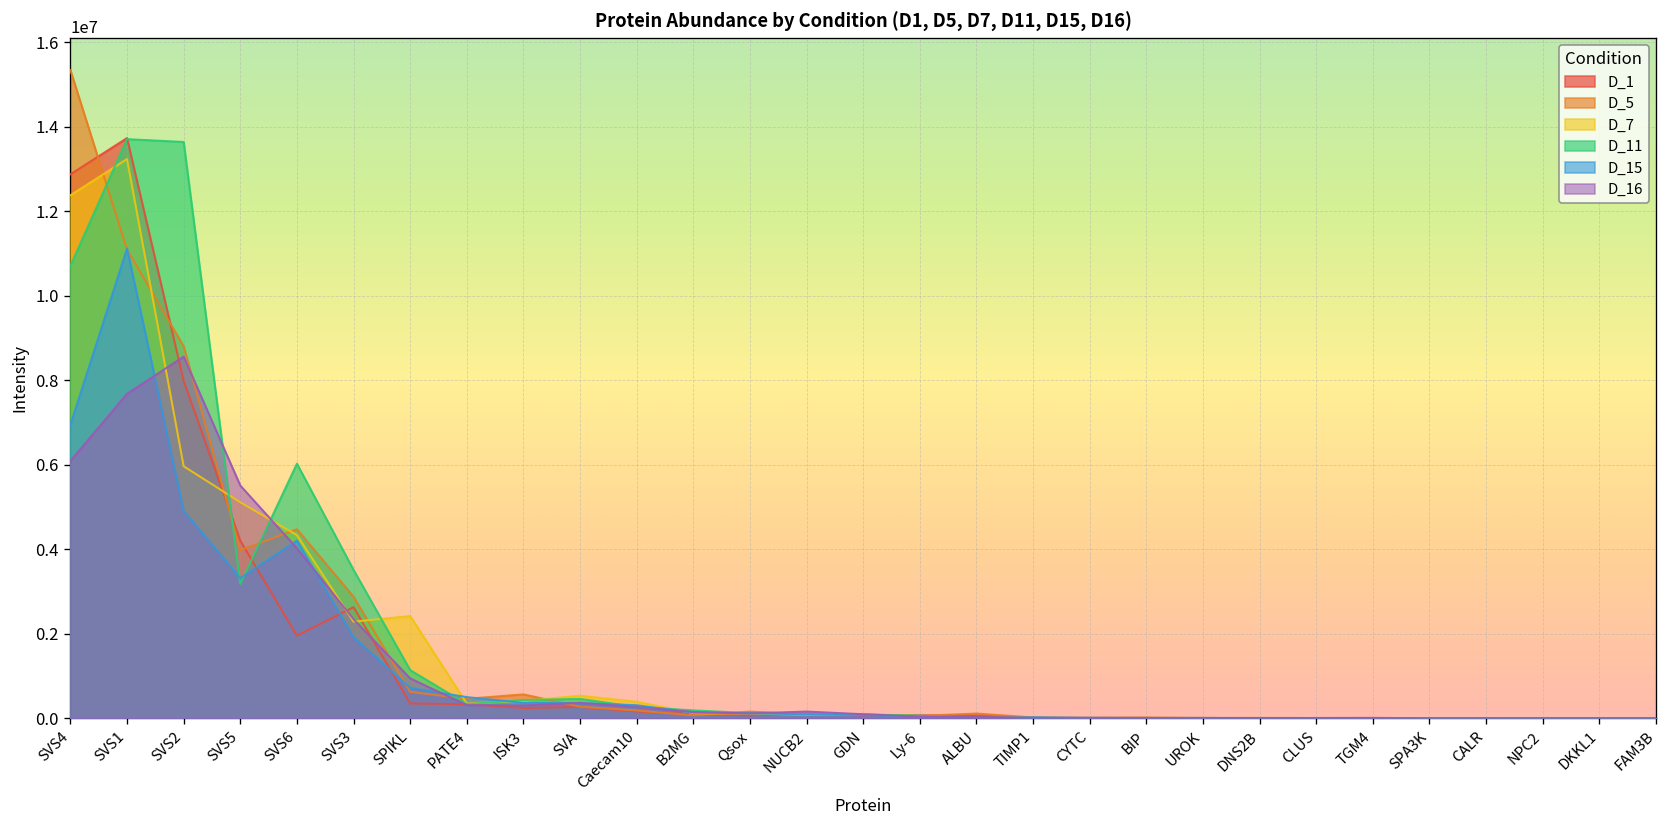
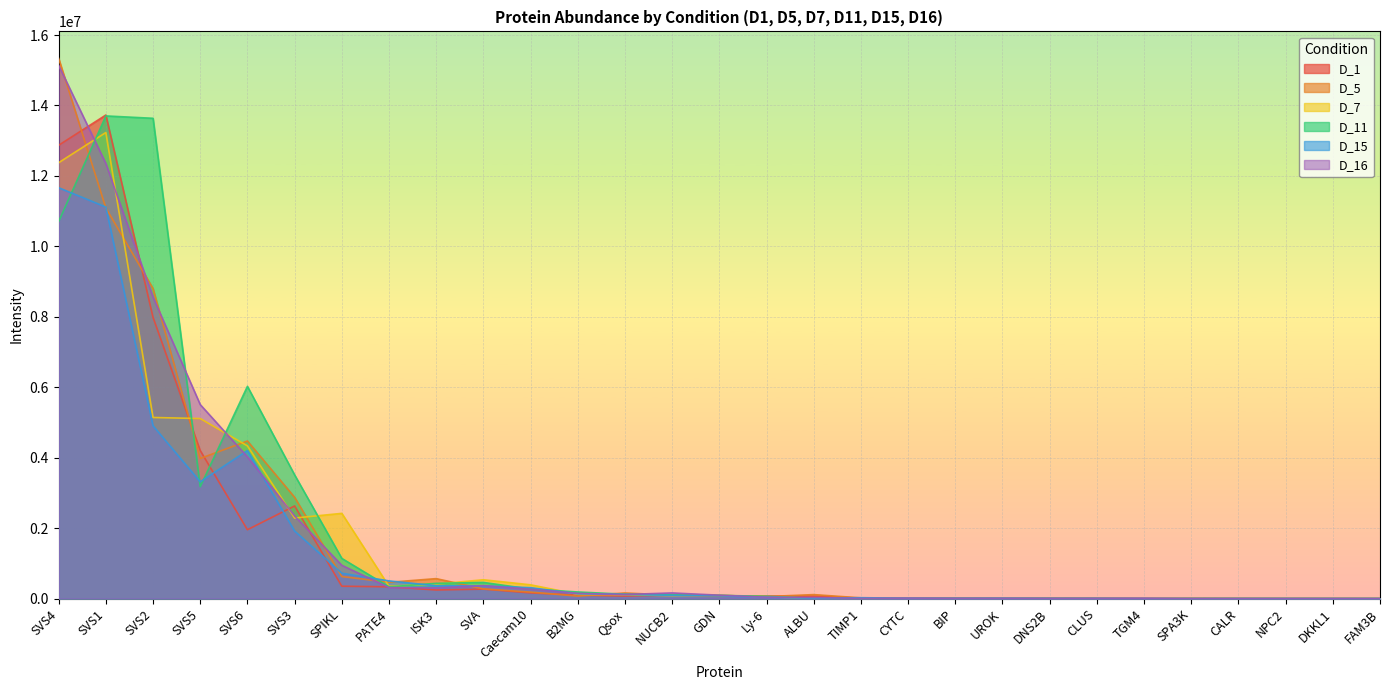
D_15, SVS4: 6900000 -> 11700000
D_16, SVS4: 6100000 -> 15100000
D_16, SVS1: 7700000 -> 12400000
D_7, SVS2: 6000000 -> 5100000
